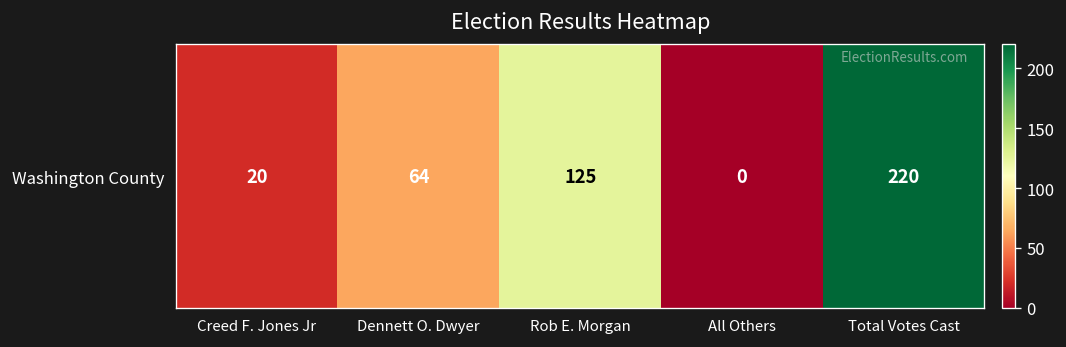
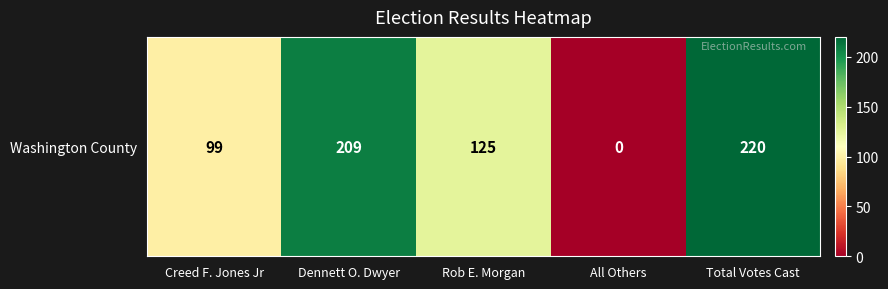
Washington County, Creed F. Jones Jr: 20 -> 99
Washington County, Dennett O. Dwyer: 64 -> 209
